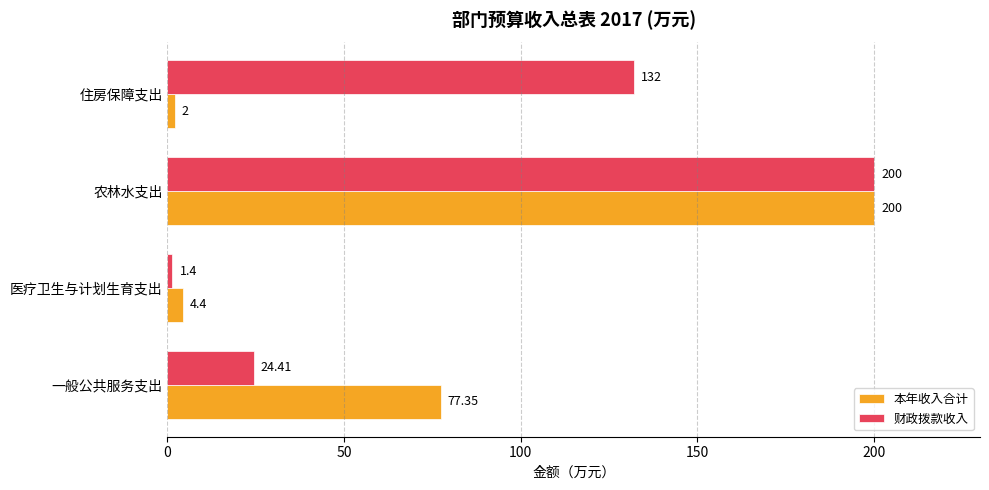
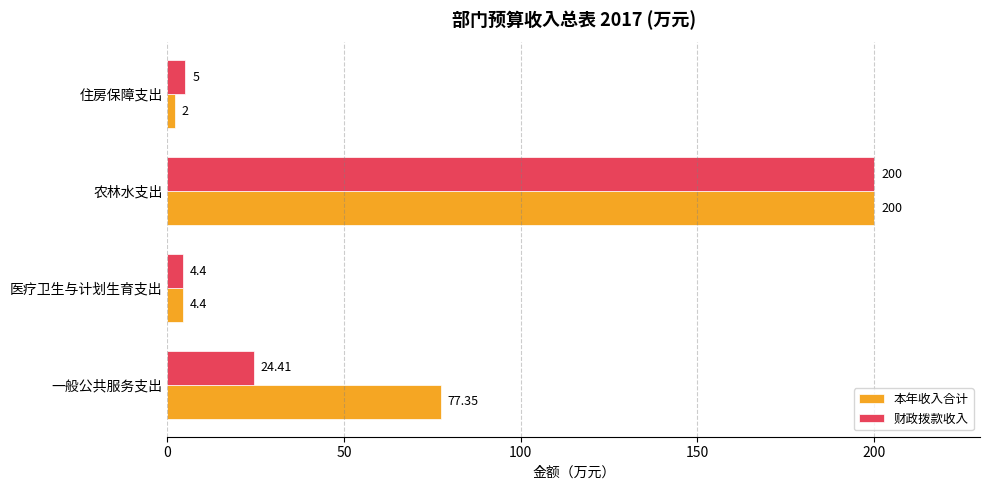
财政拨款收入, 住房保障支出: 132 -> 5
财政拨款收入, 医疗卫生与计划生育支出: 1.4 -> 4.4
